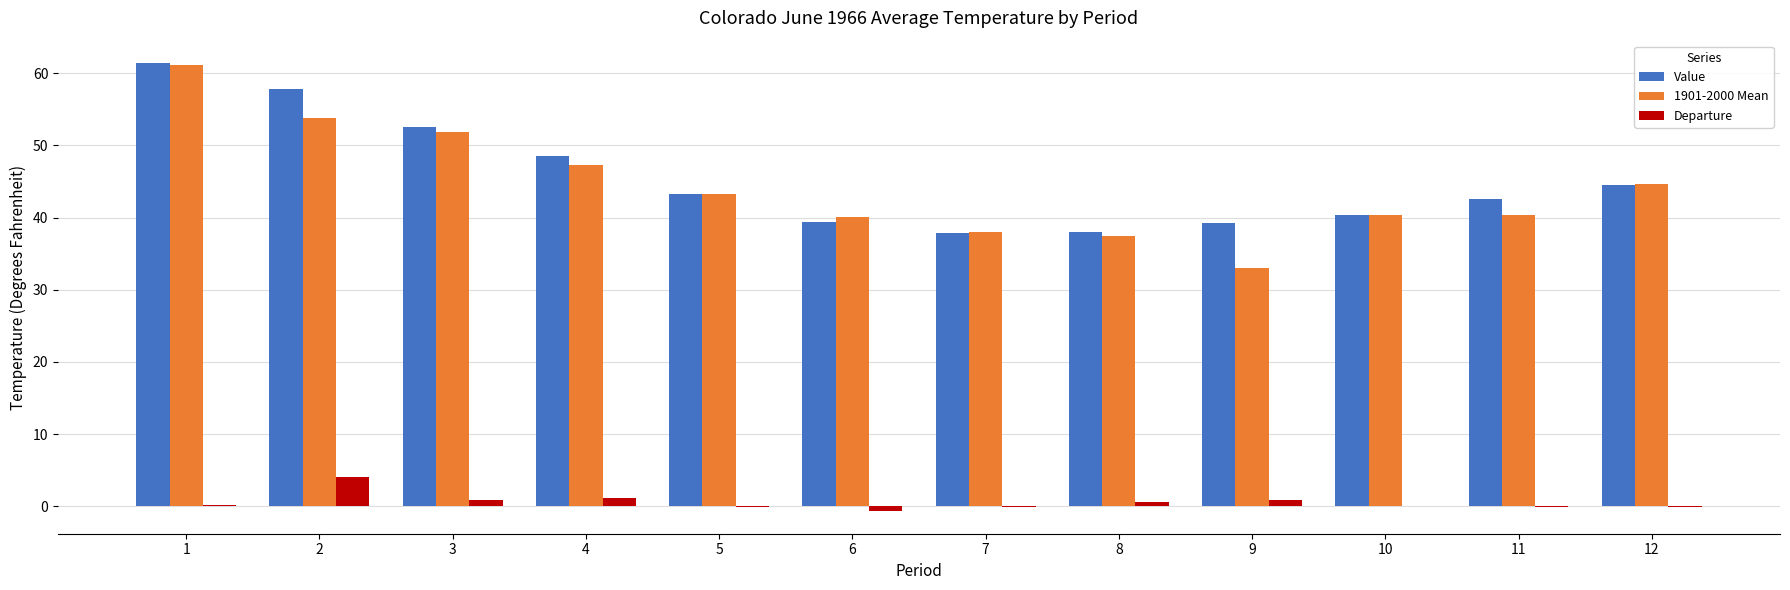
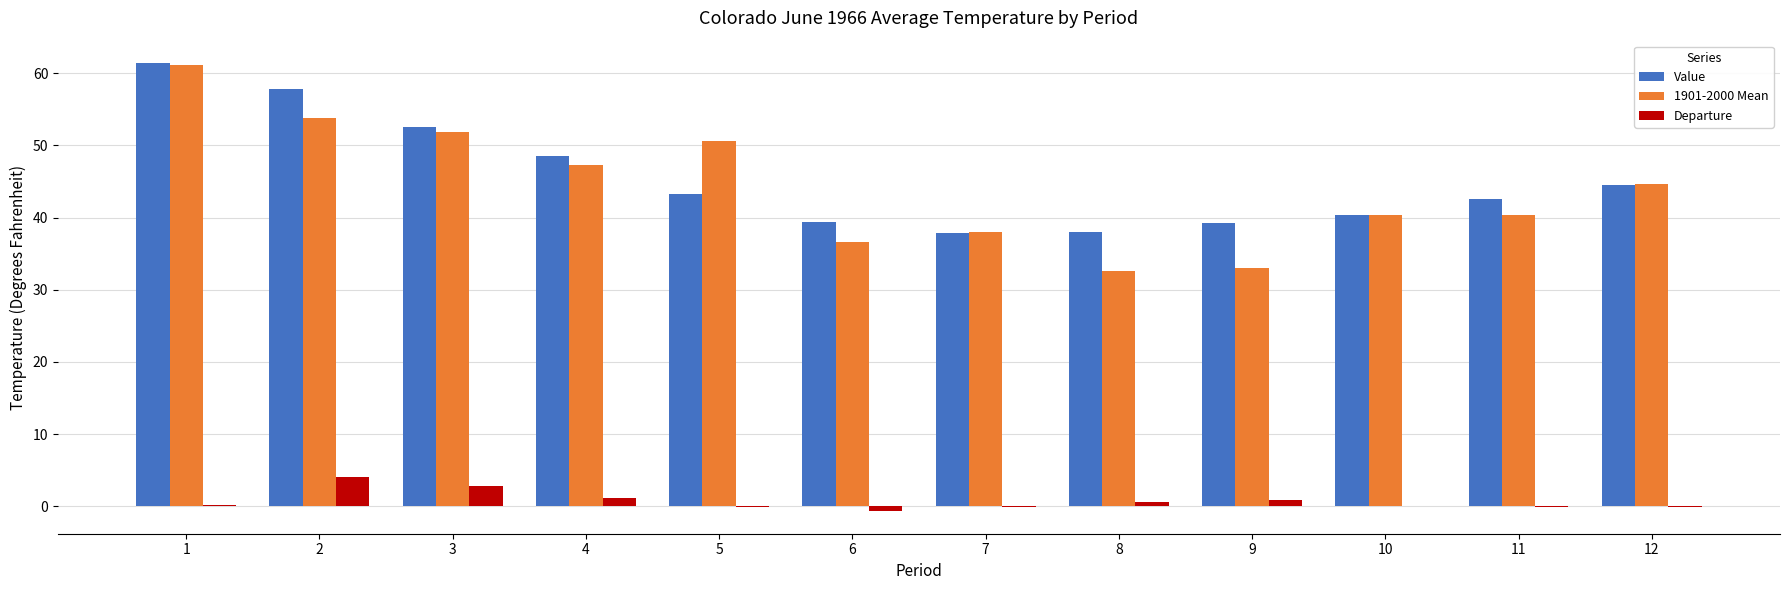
Departure, 3: 1 -> 3
1901-2000 Mean, 5: 43 -> 51
1901-2000 Mean, 6: 40 -> 37
1901-2000 Mean, 8: 37 -> 33
